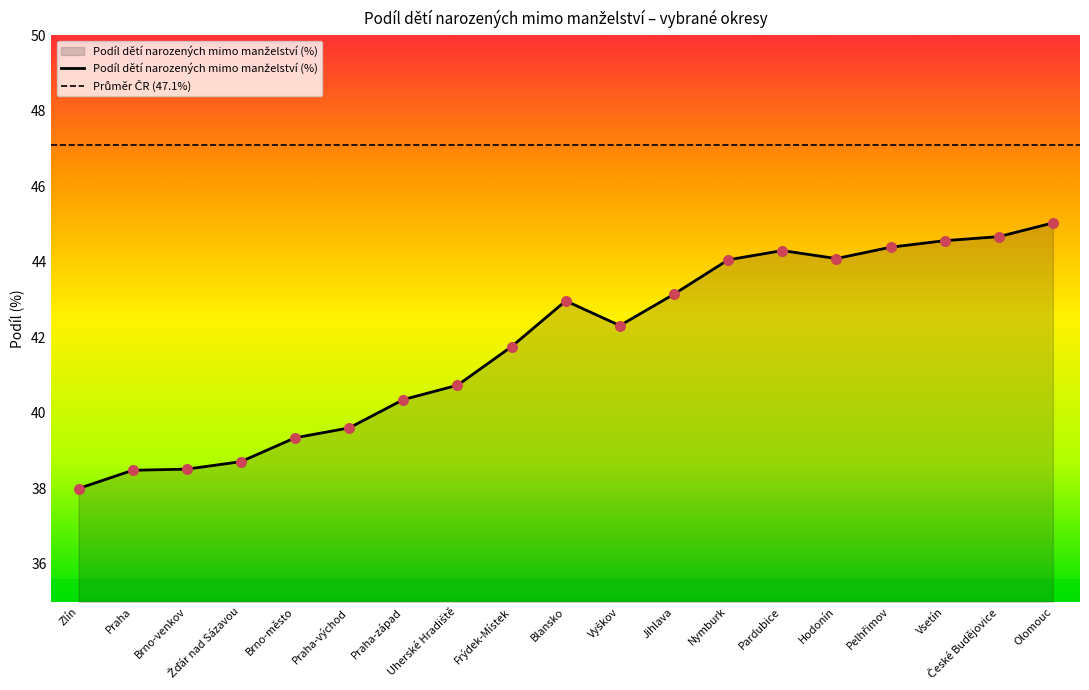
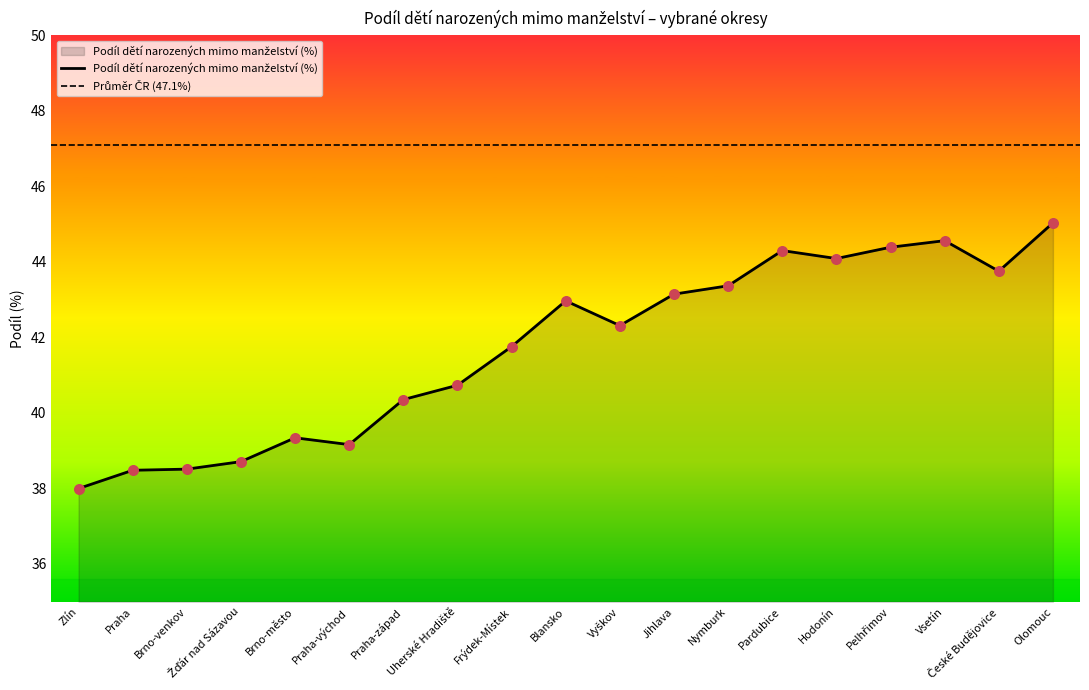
Praha-východ: 39.6 -> 39.2
Nymburk: 44.1 -> 43.4
České Budějovice: 44.7 -> 43.8
